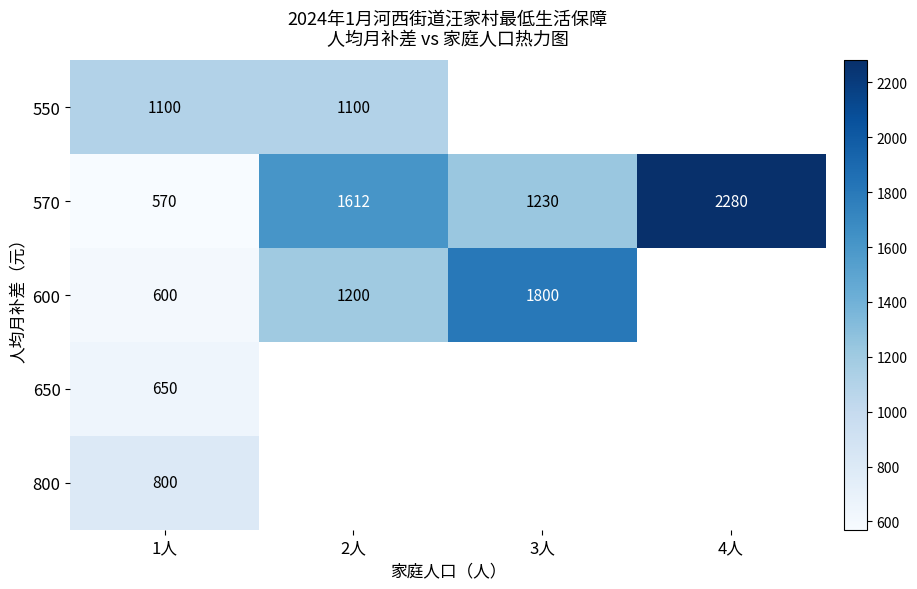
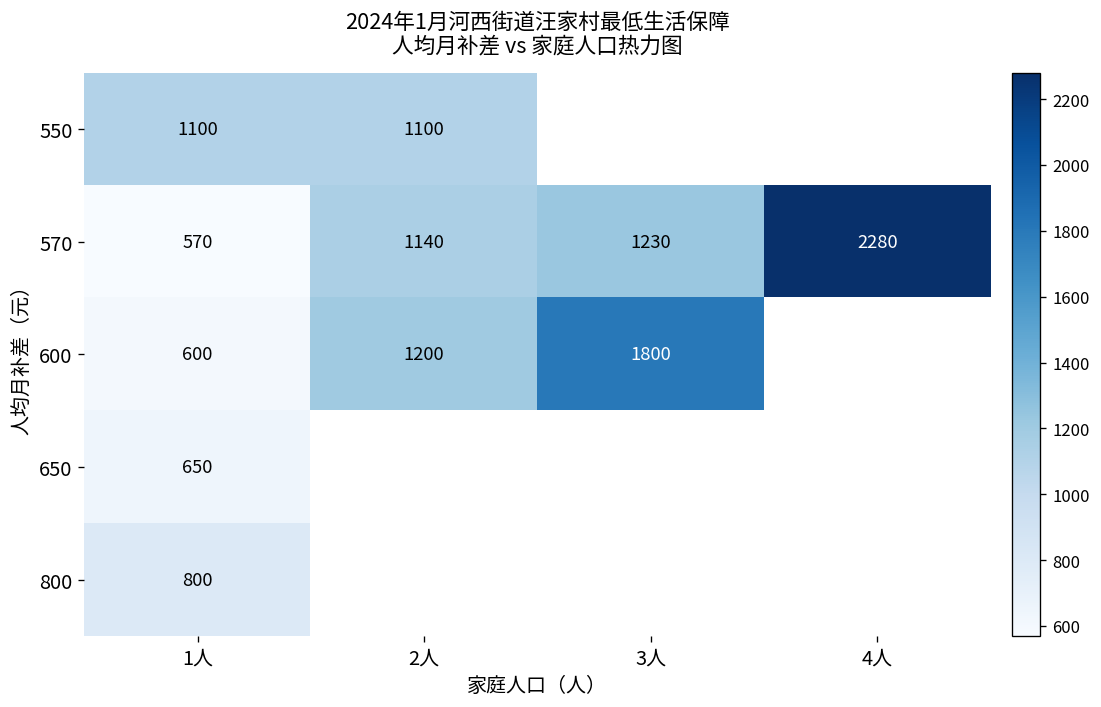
570, 2人: 1612 -> 1140
